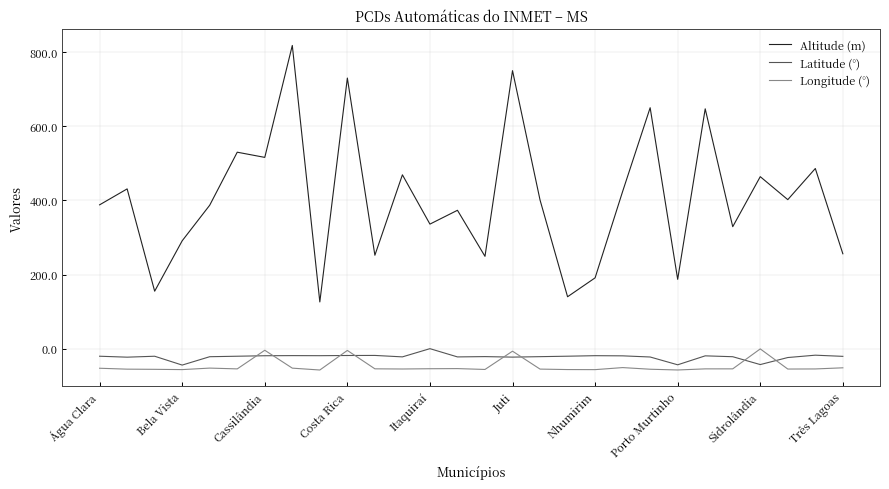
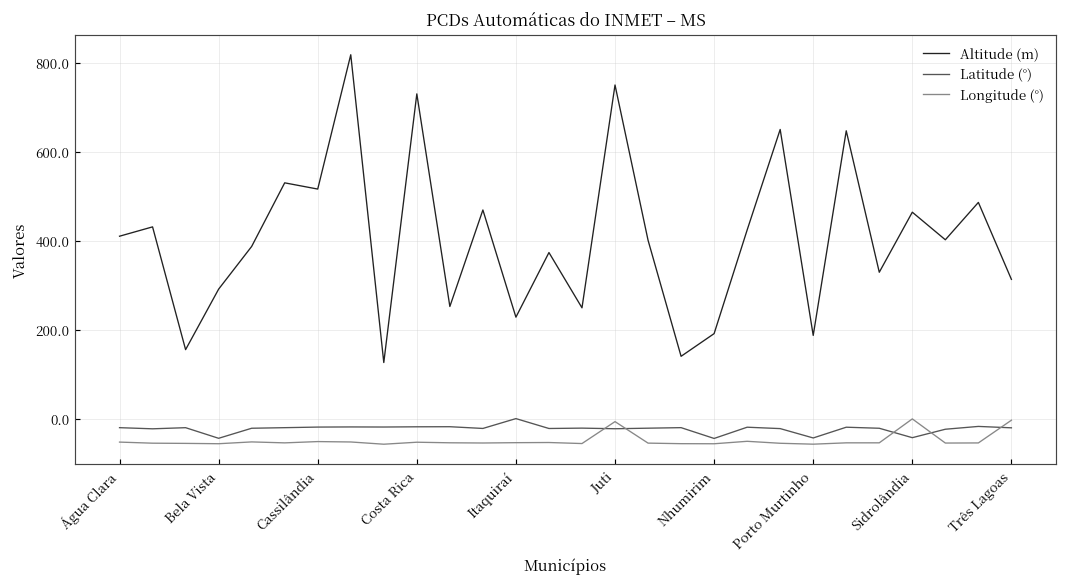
Altitude (m), Água Clara: 390 -> 410
Longitude (°), Cassilândia: 0 -> -50
Longitude (°), Costa Rica: 0 -> -50
Altitude (m), Itaquiraí: 340 -> 230
Latitude (°), Nhumirim: -20 -> -40
Altitude (m), Três Lagoas: 260 -> 310
Longitude (°), Três Lagoas: -50 -> 0
